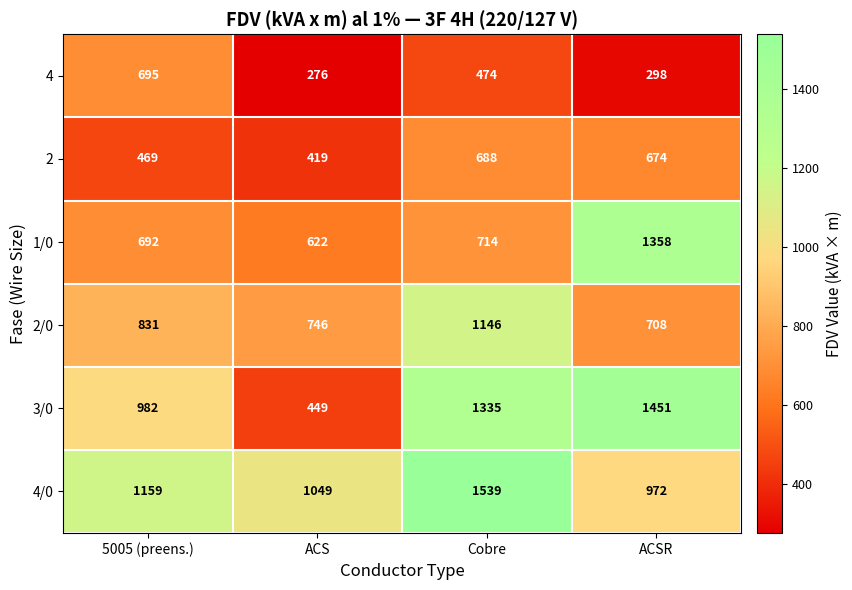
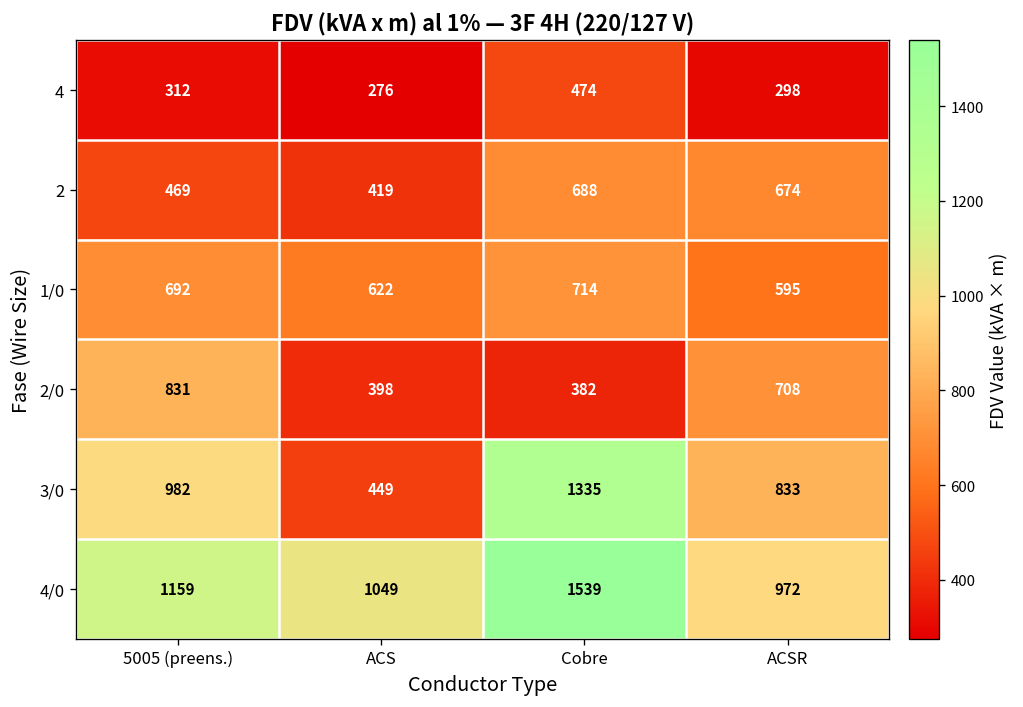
4, 5005 (preens.): 695 -> 312
1/0, ACSR: 1358 -> 595
2/0, ACS: 746 -> 398
2/0, Cobre: 1146 -> 382
3/0, ACSR: 1451 -> 833
